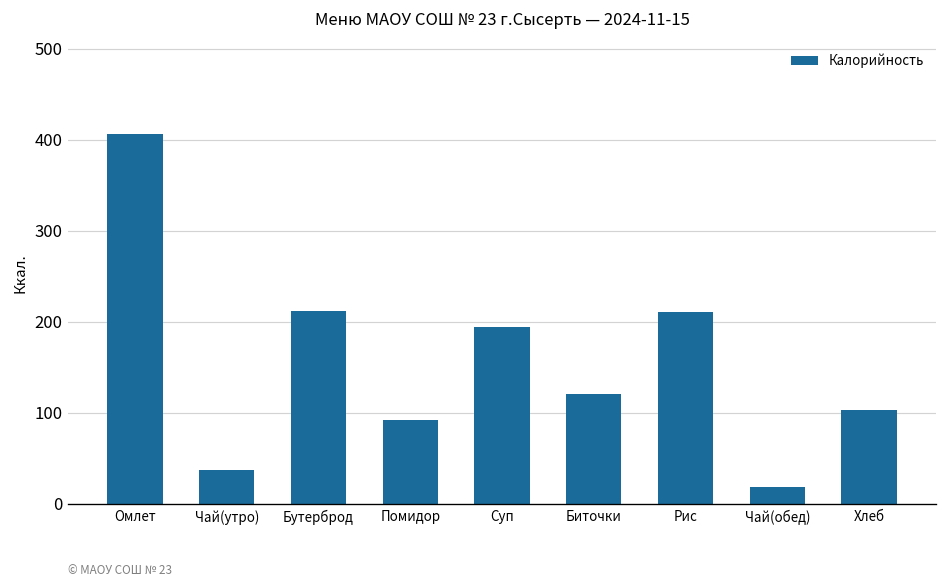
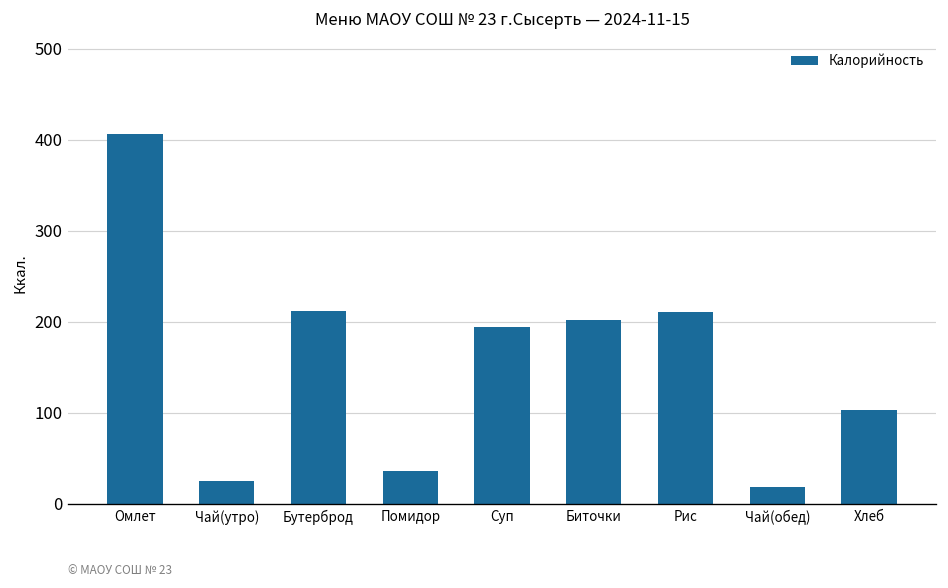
Чай(утро): 40 -> 30
Помидор: 90 -> 40
Биточки: 120 -> 200
